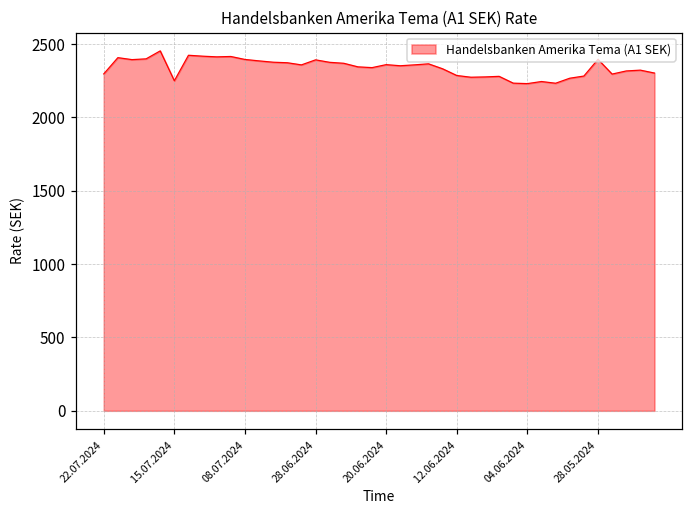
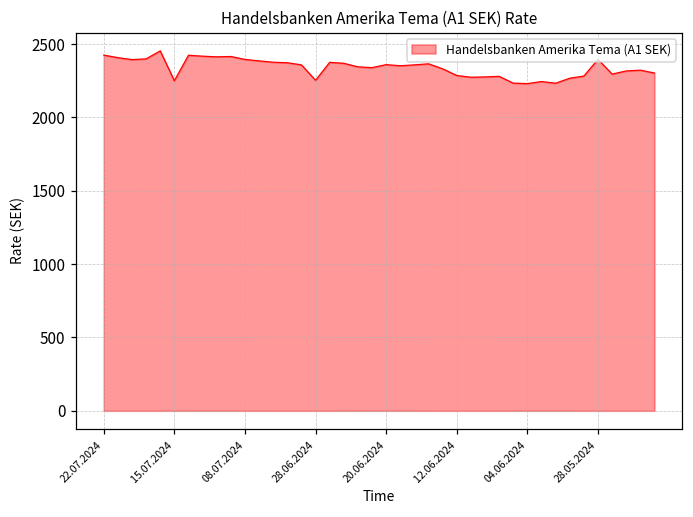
22.07.2024: 2300 -> 2430
28.06.2024: 2390 -> 2250
